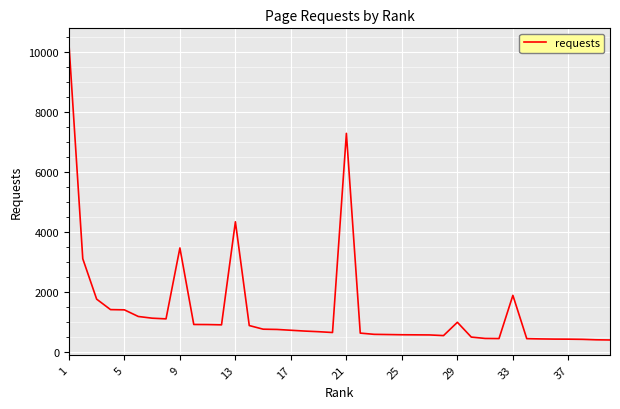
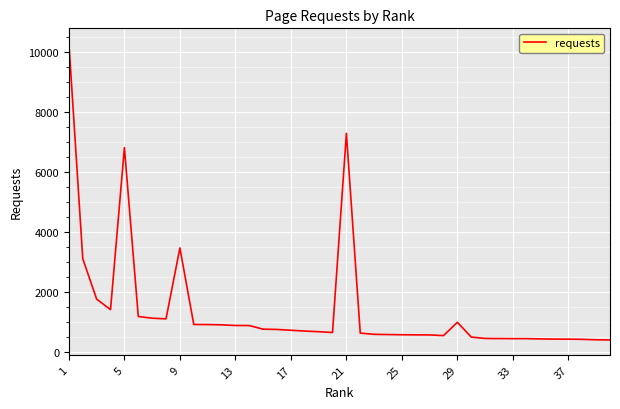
5: 1400 -> 6800
13: 4300 -> 900
33: 1900 -> 400
